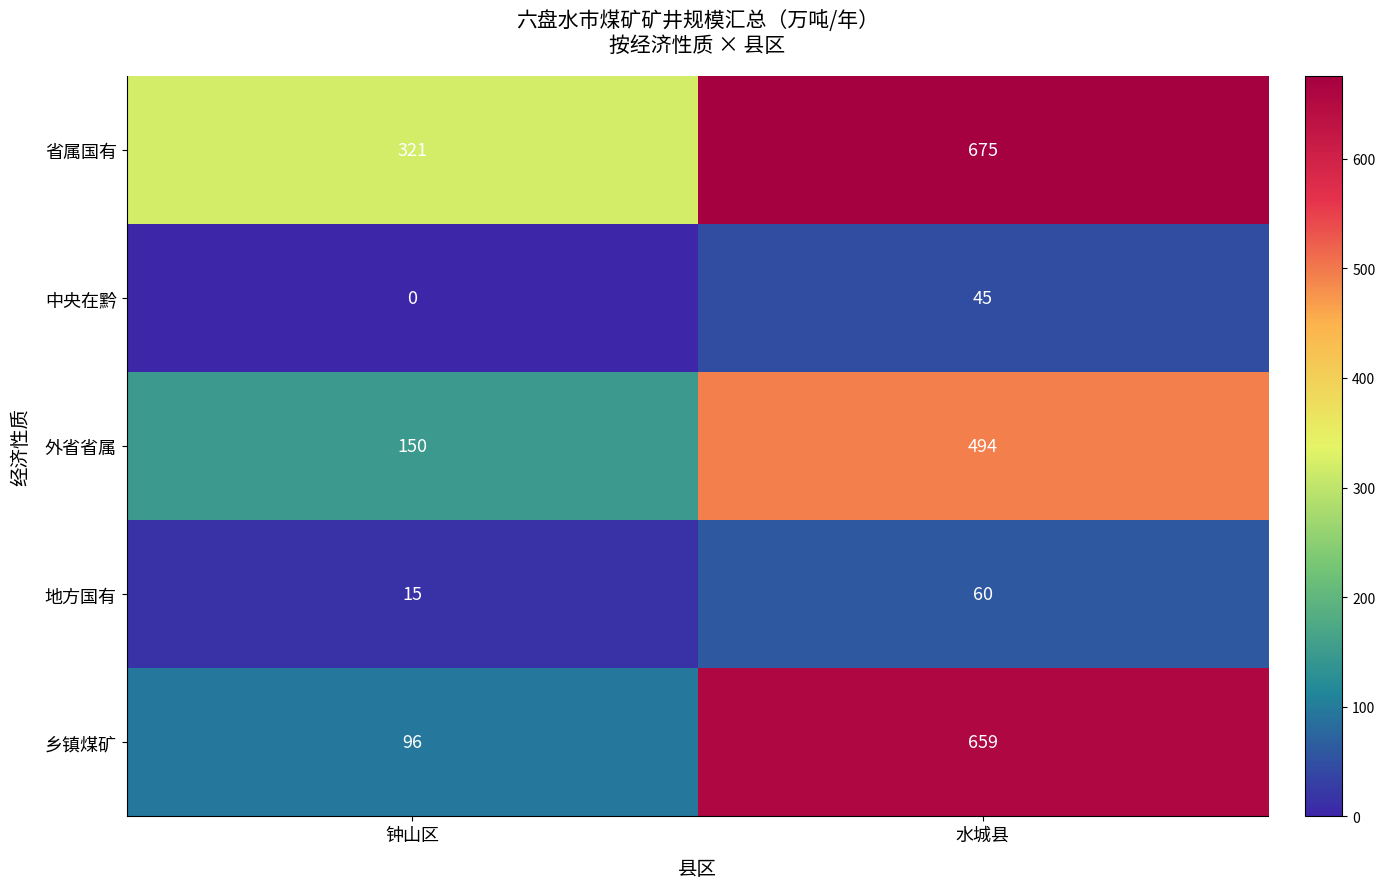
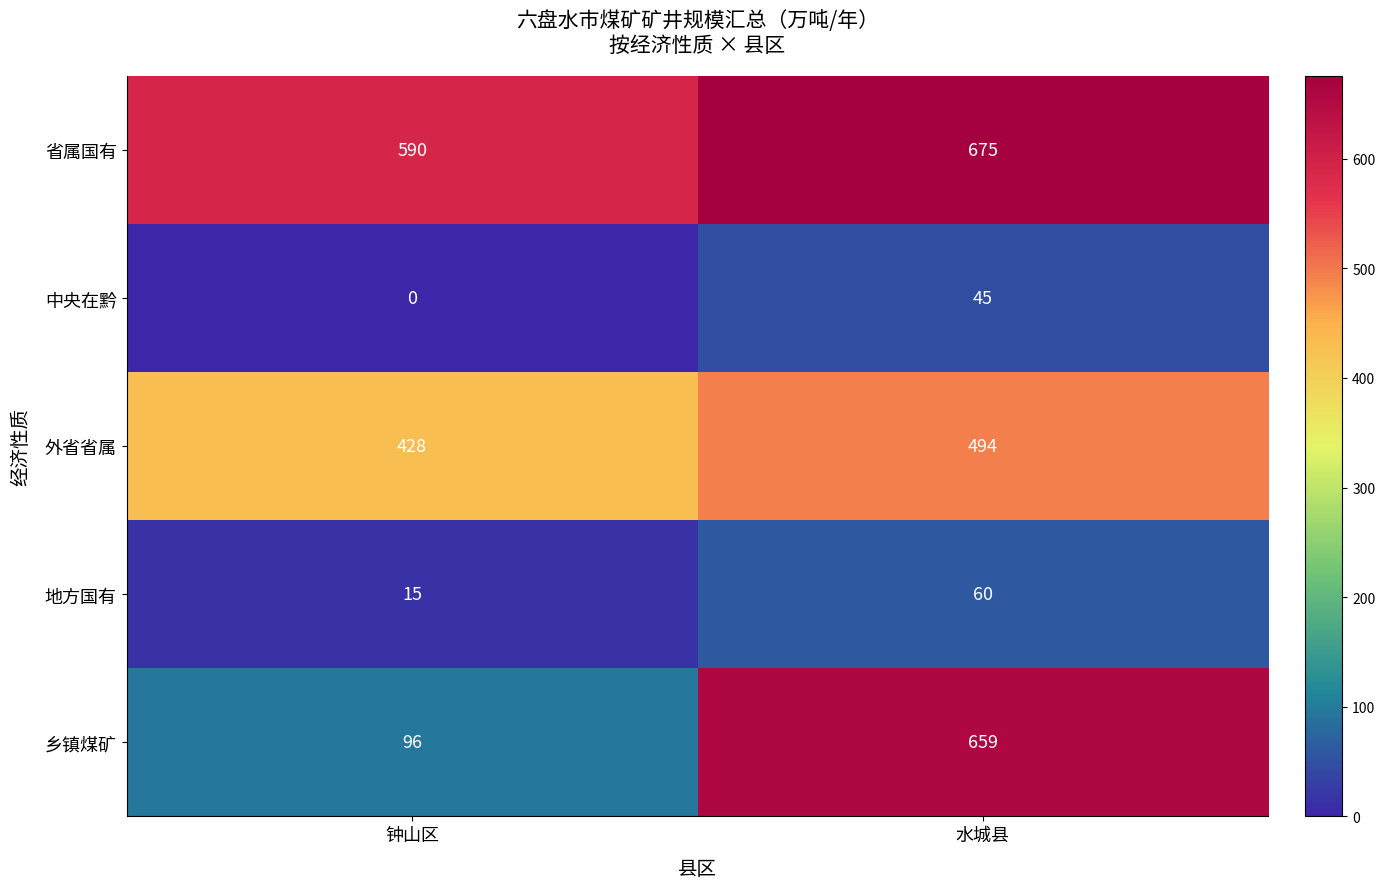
省属国有, 钟山区: 321 -> 590
外省省属, 钟山区: 150 -> 428
